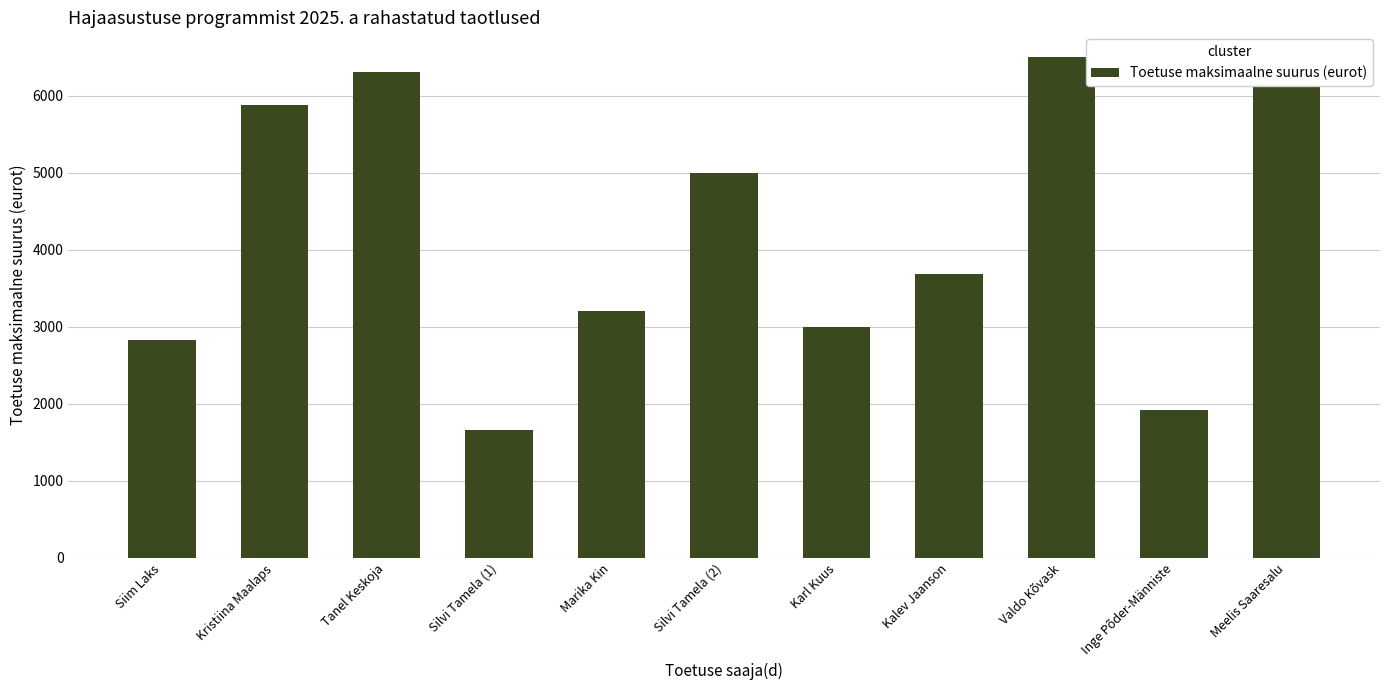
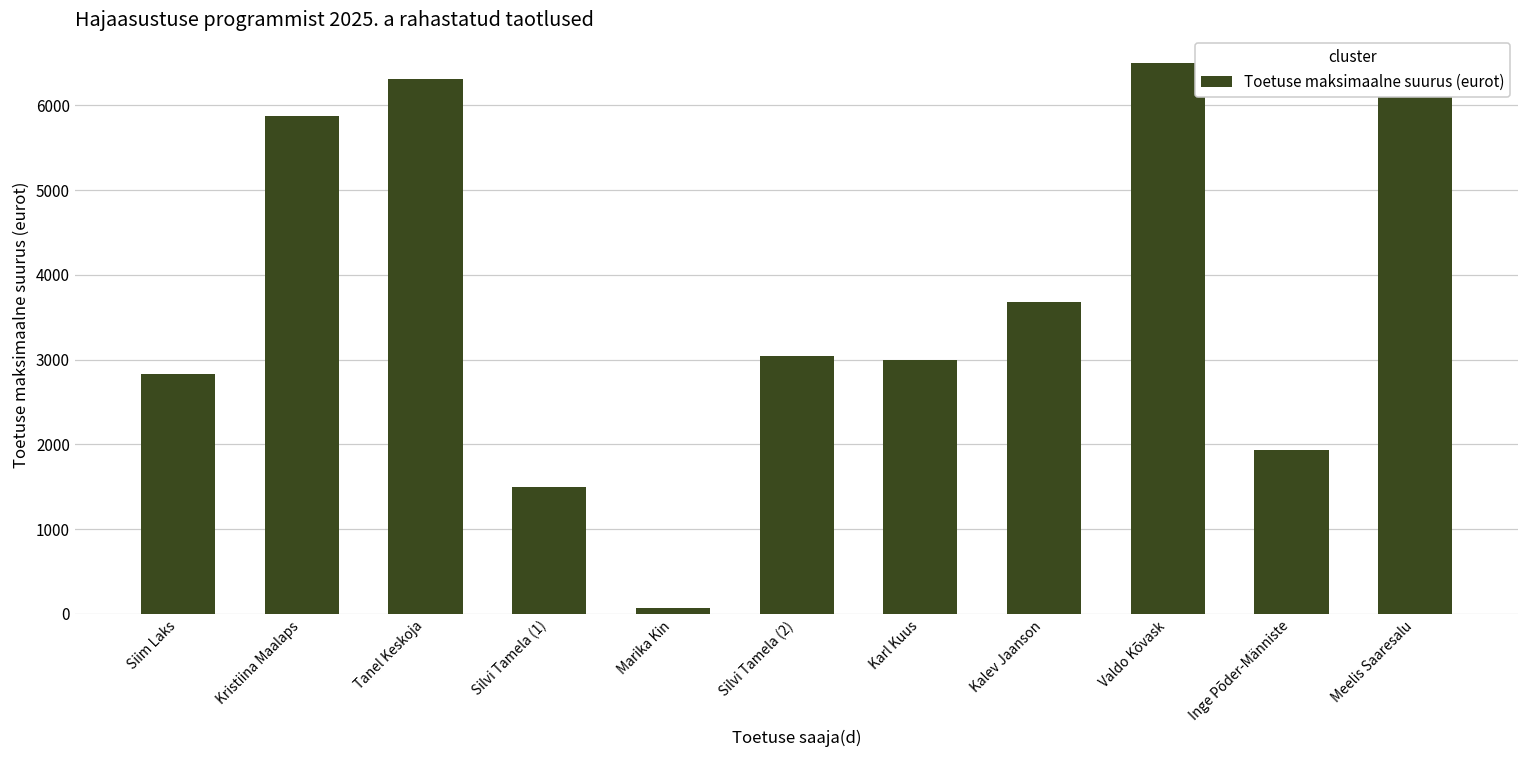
Silvi Tamela (1): 1700 -> 1500
Marika Kin: 3200 -> 100
Silvi Tamela (2): 5000 -> 3000
